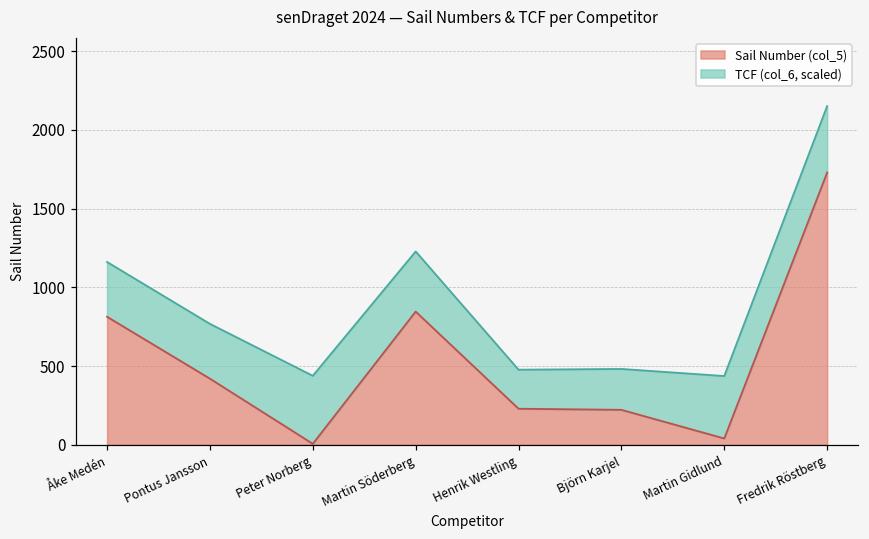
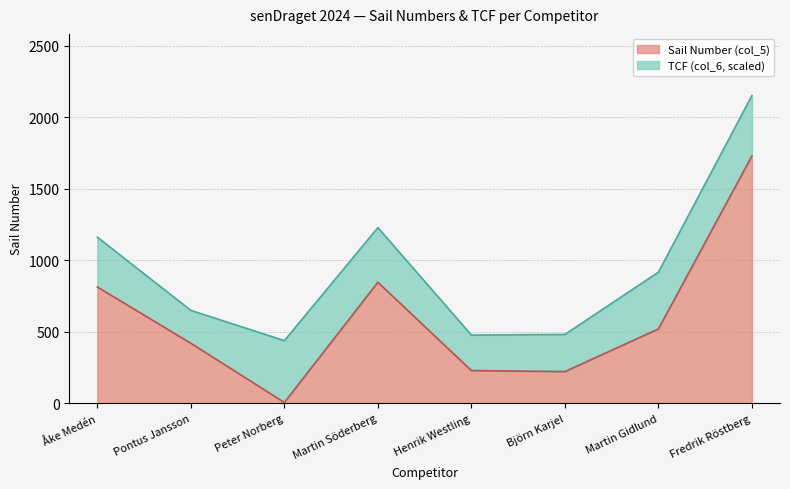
TCF (col_6, scaled), Pontus Jansson: 350 -> 230
Sail Number (col_5), Martin Gidlund: 40 -> 520
